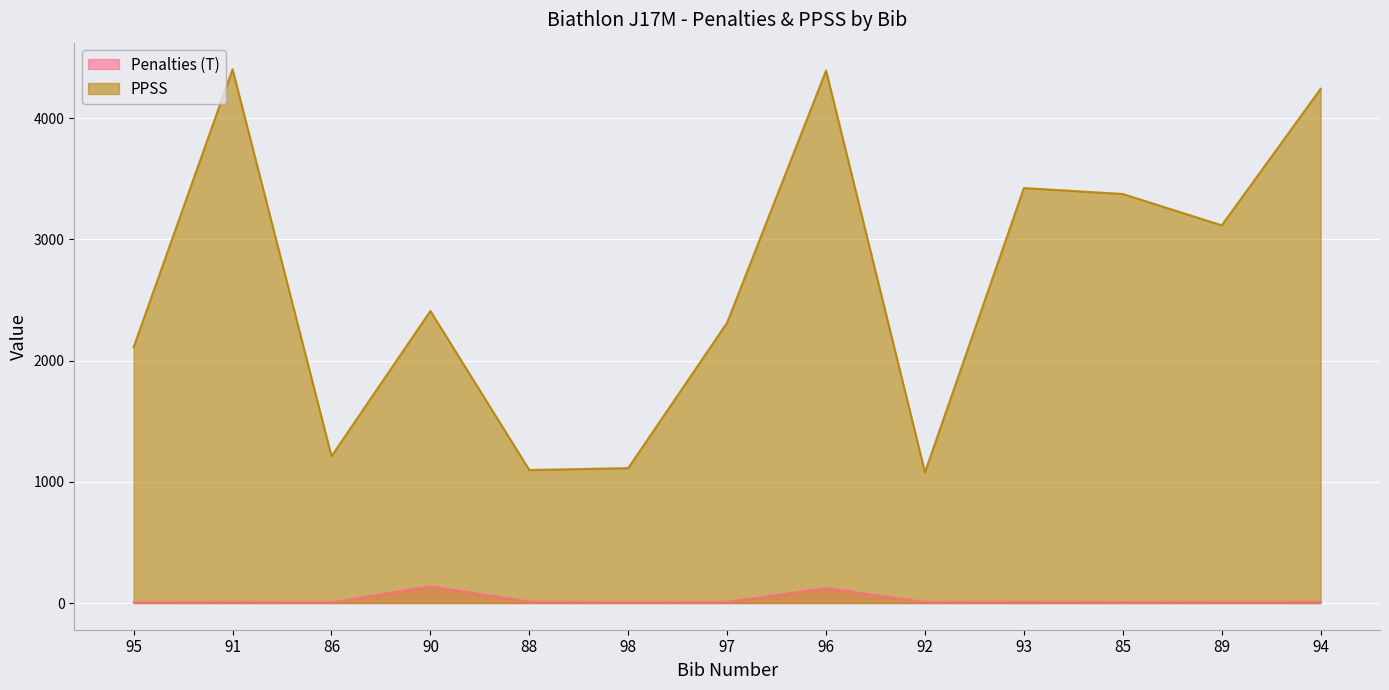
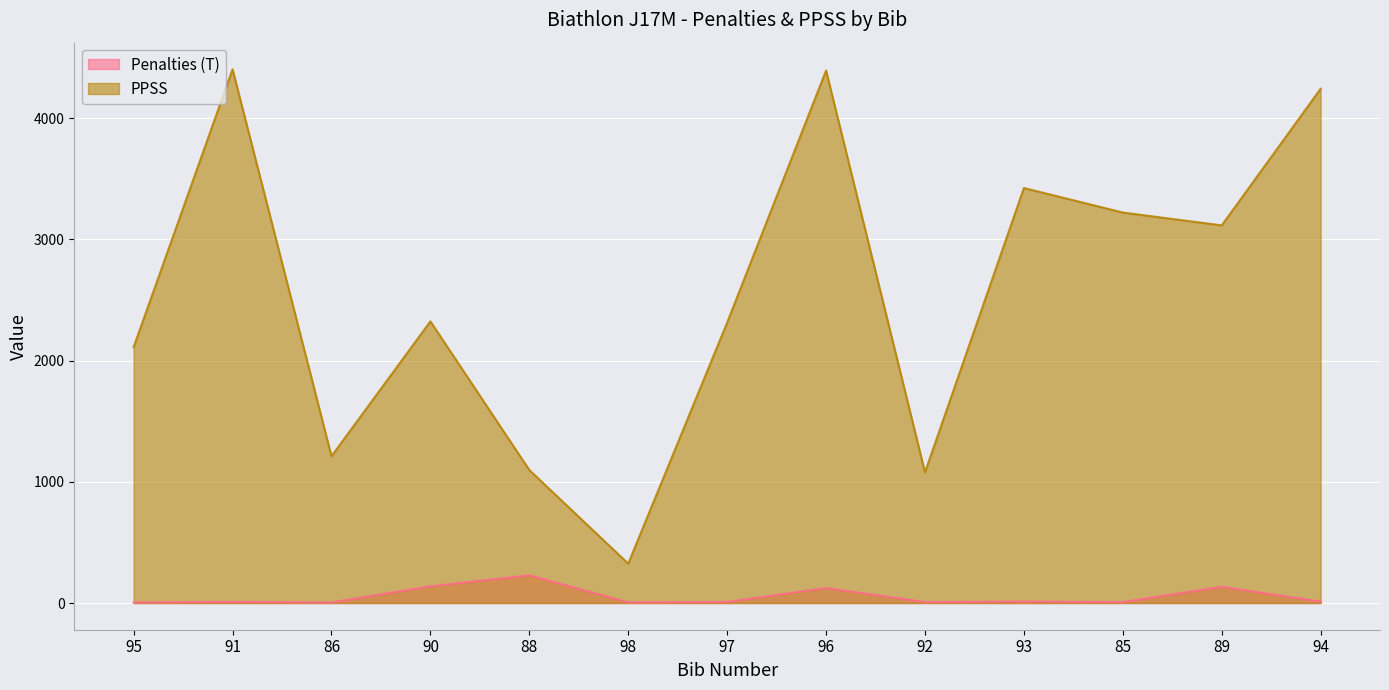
PPSS, 90: 2410 -> 2320
Penalties (T), 88: 10 -> 230
PPSS, 98: 1110 -> 330
PPSS, 85: 3370 -> 3220
Penalties (T), 89: 10 -> 130
